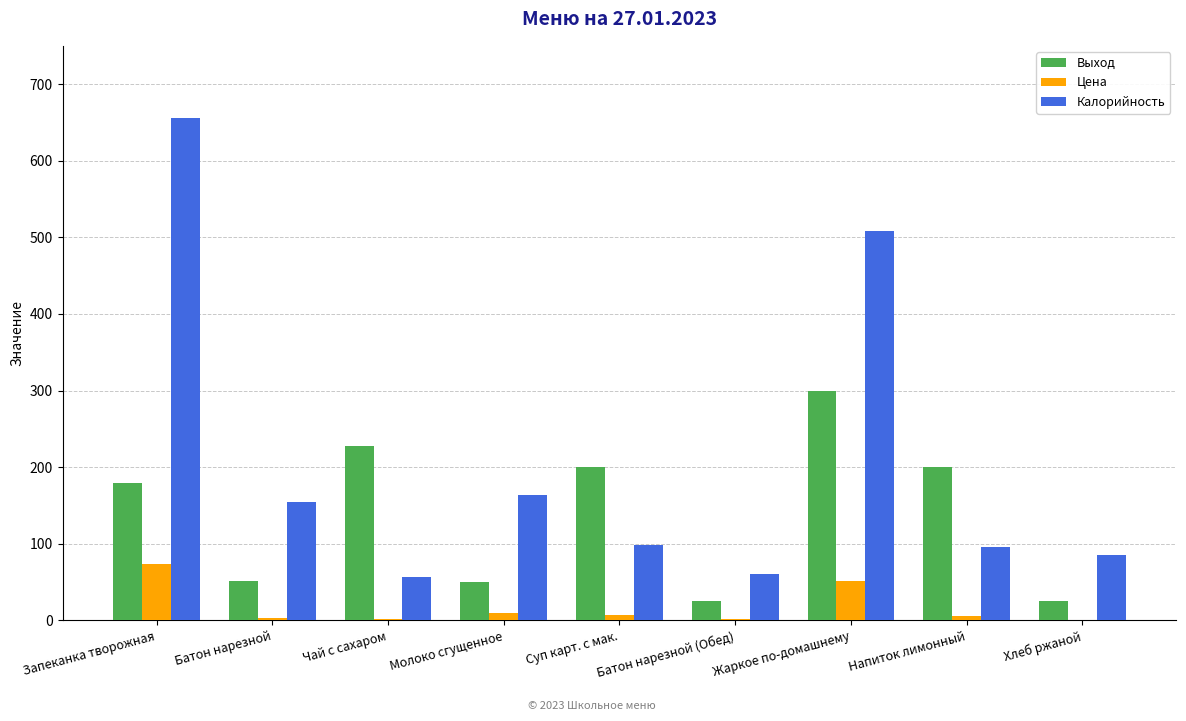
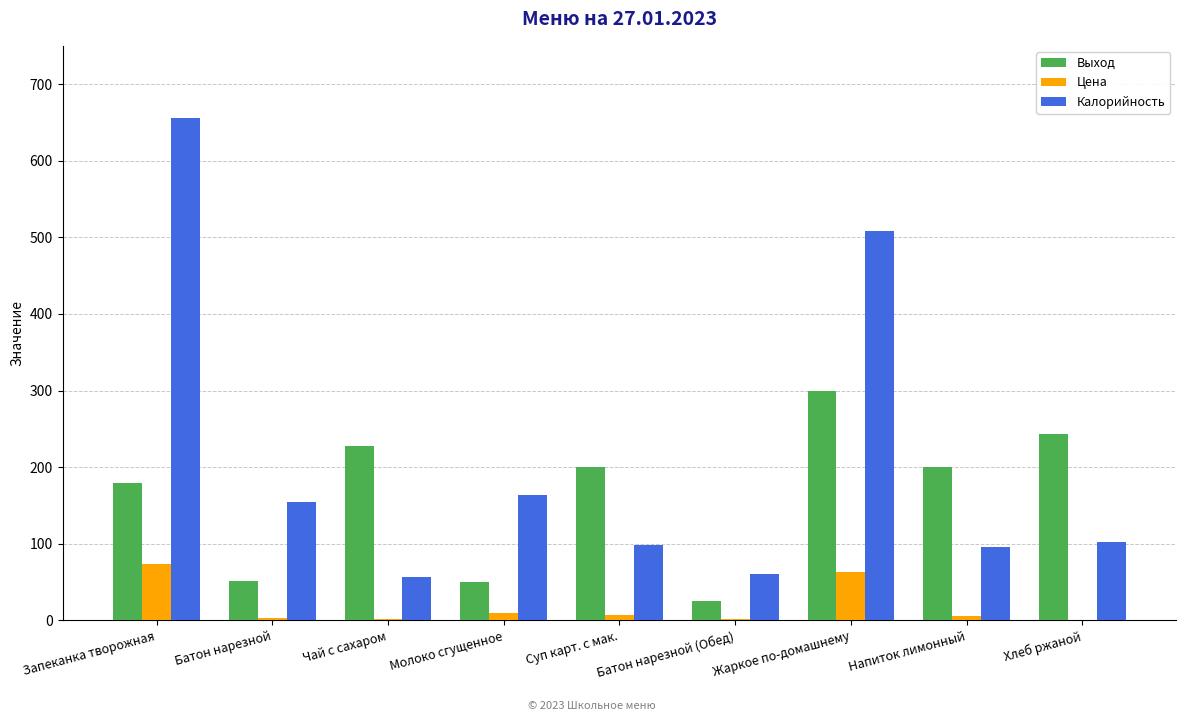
Цена, Жаркое по-домашнему: 50 -> 60
Выход, Хлеб ржаной: 30 -> 240
Калорийность, Хлеб ржаной: 90 -> 100
